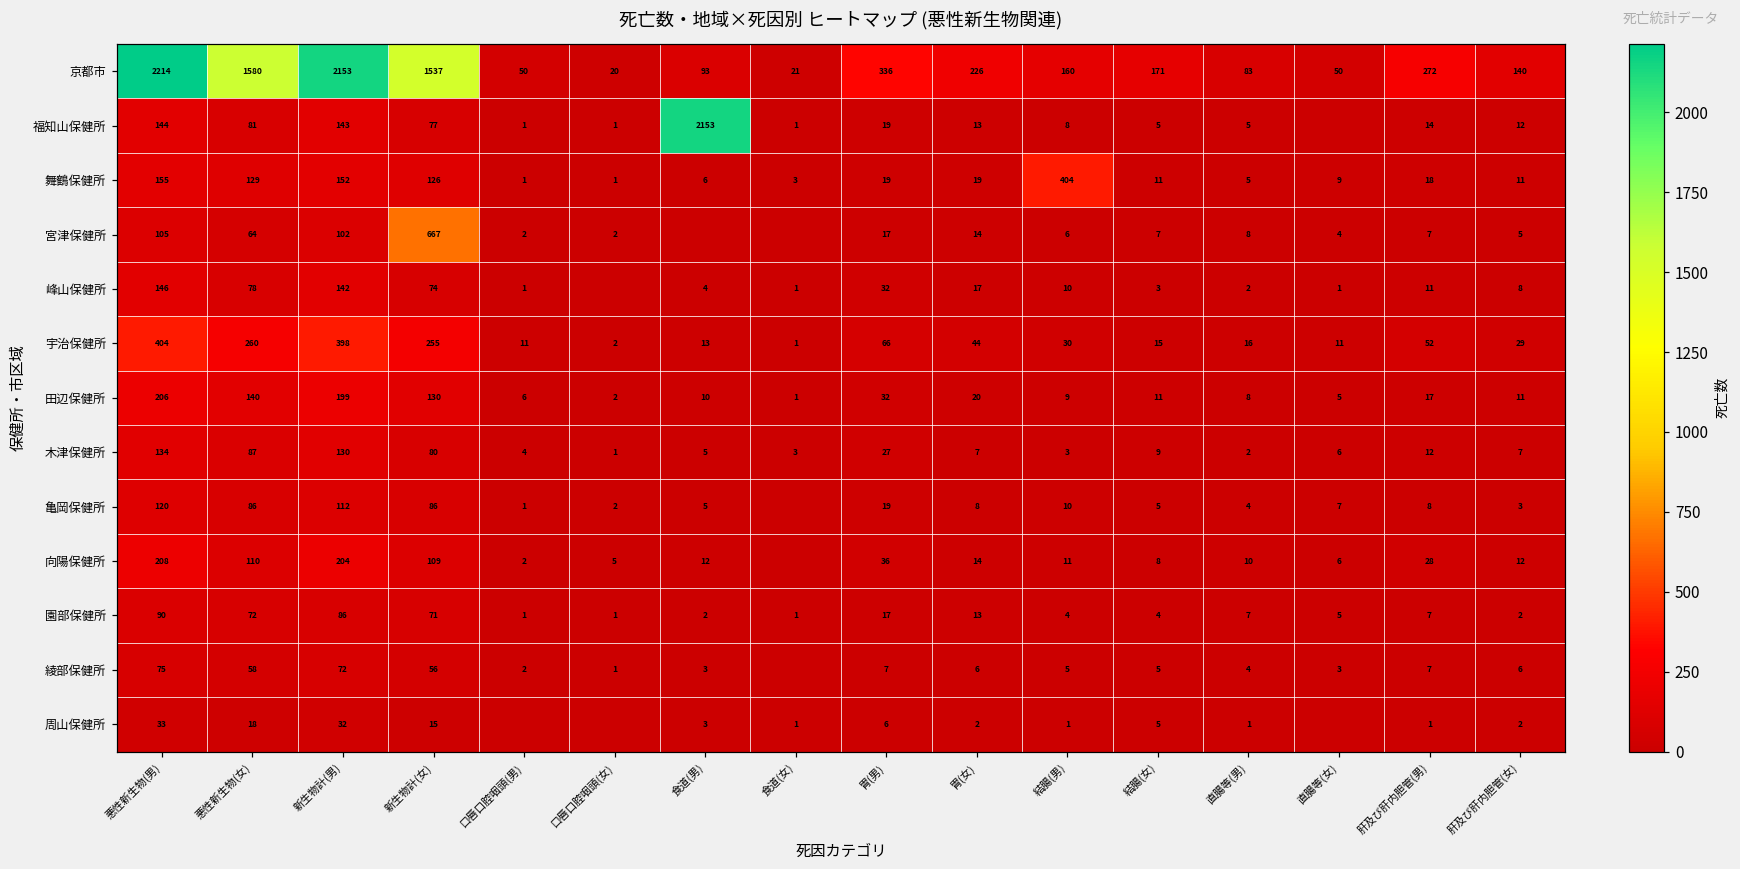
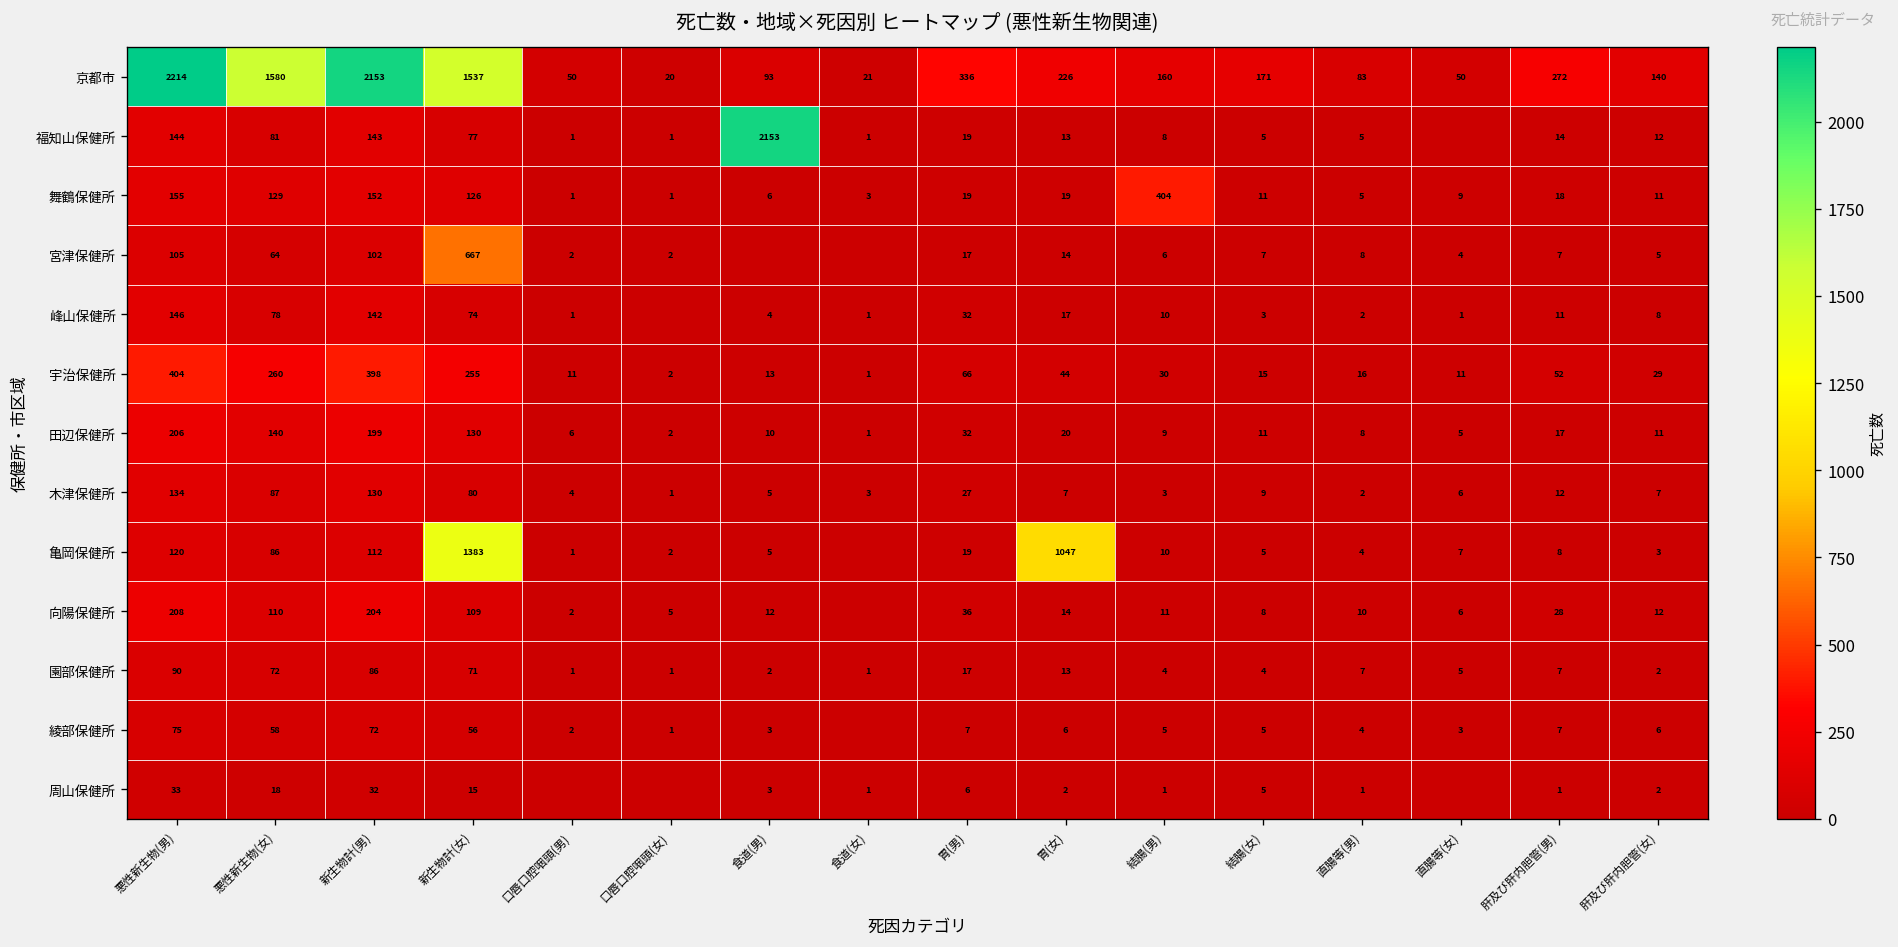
亀岡保健所, 新生物計(女): 86 -> 1383
亀岡保健所, 胃(女): 8 -> 1047
